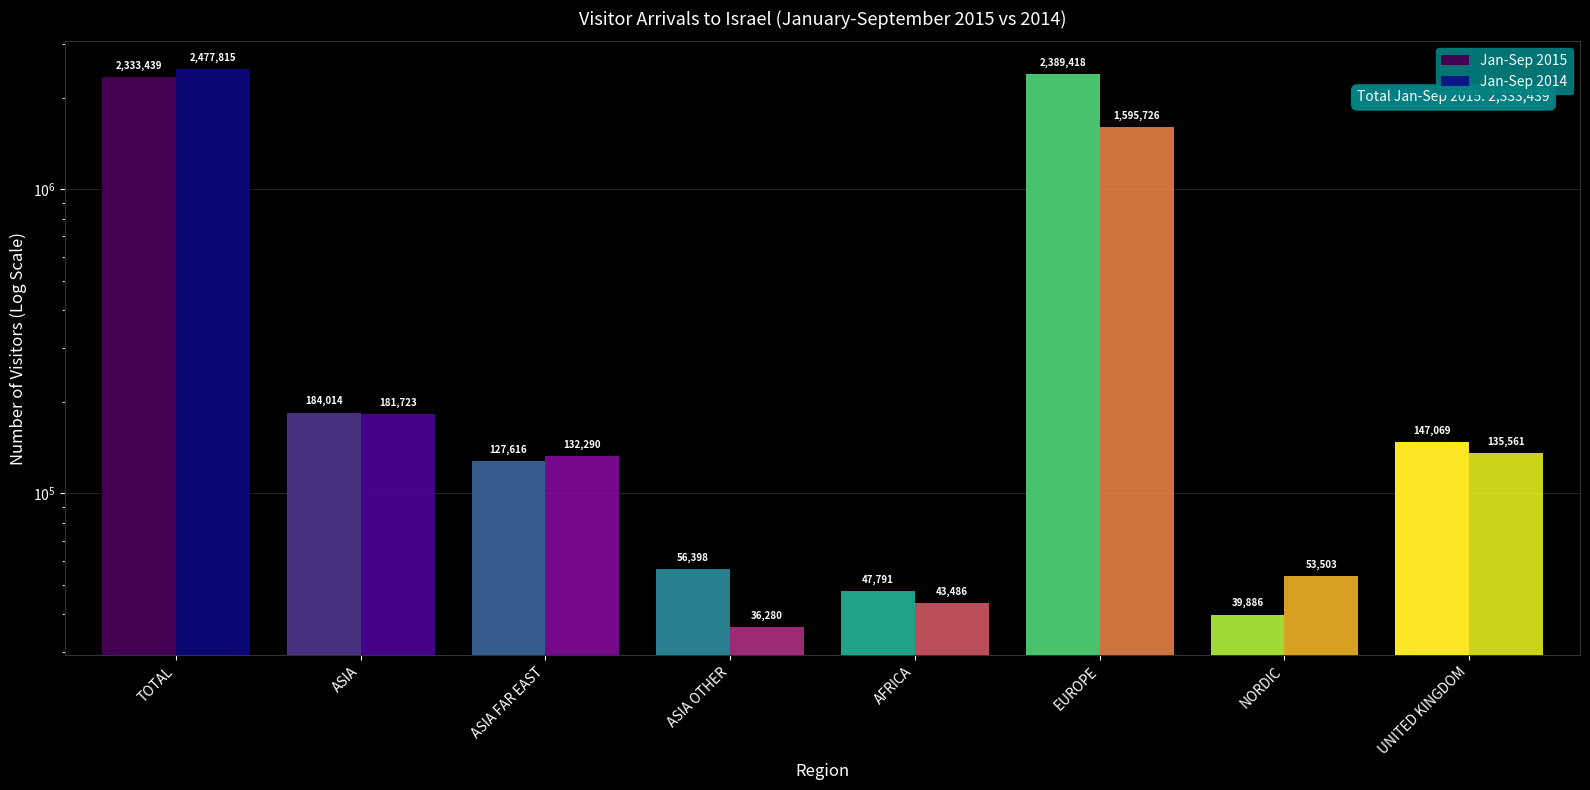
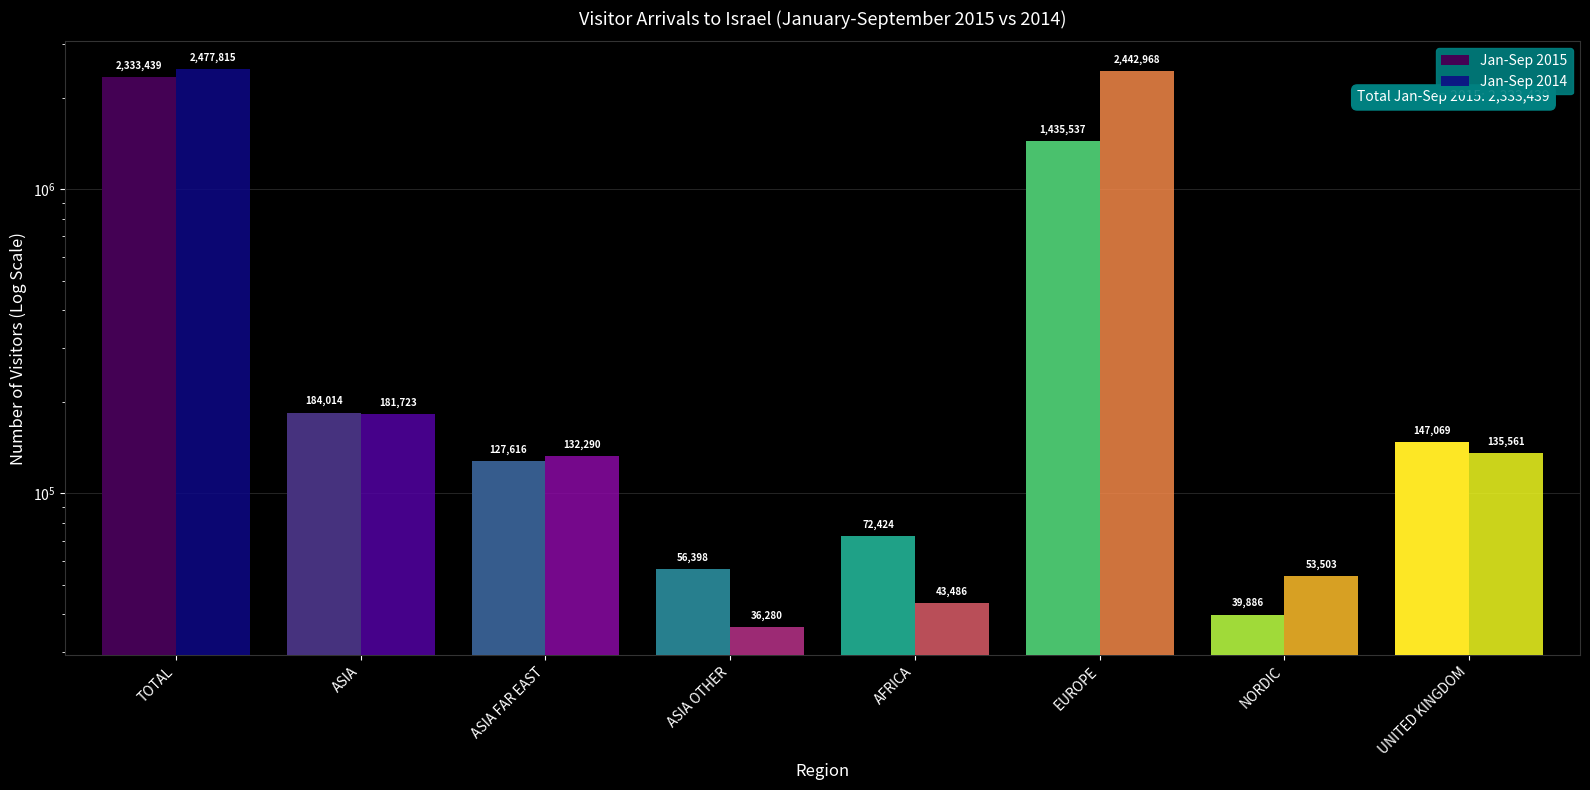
Jan-Sep 2015, AFRICA: 47,791 -> 72,424
Jan-Sep 2015, EUROPE: 2,389,418 -> 1,435,537
Jan-Sep 2014, EUROPE: 1,595,726 -> 2,442,968
